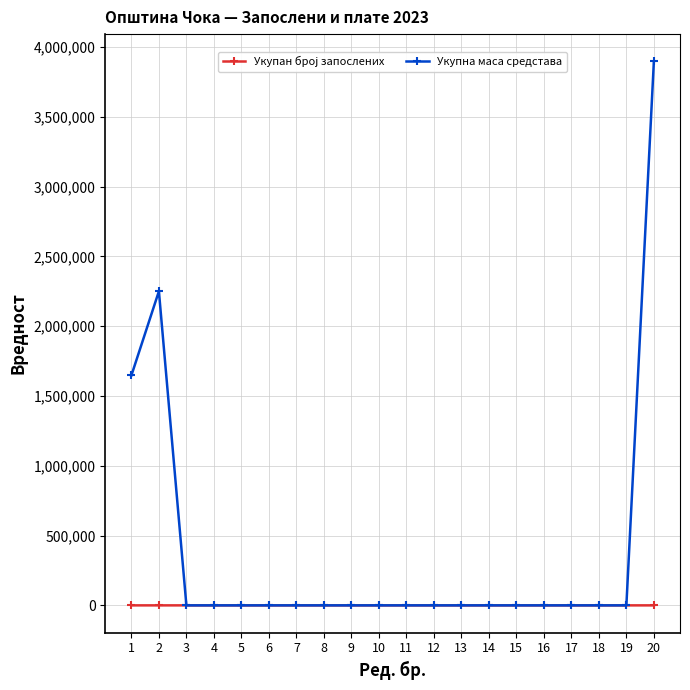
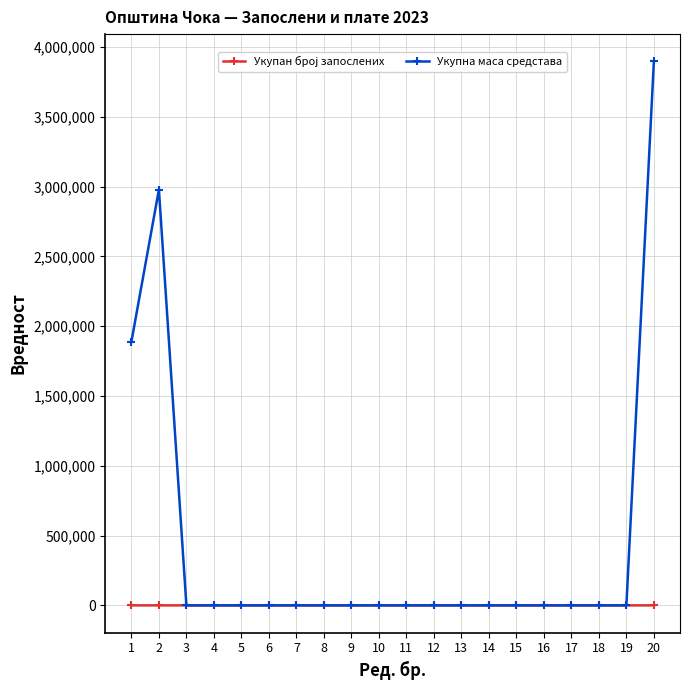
Укупна маса средстава, 1: 1,650,000 -> 1,890,000
Укупна маса средстава, 2: 2,250,000 -> 2,980,000
